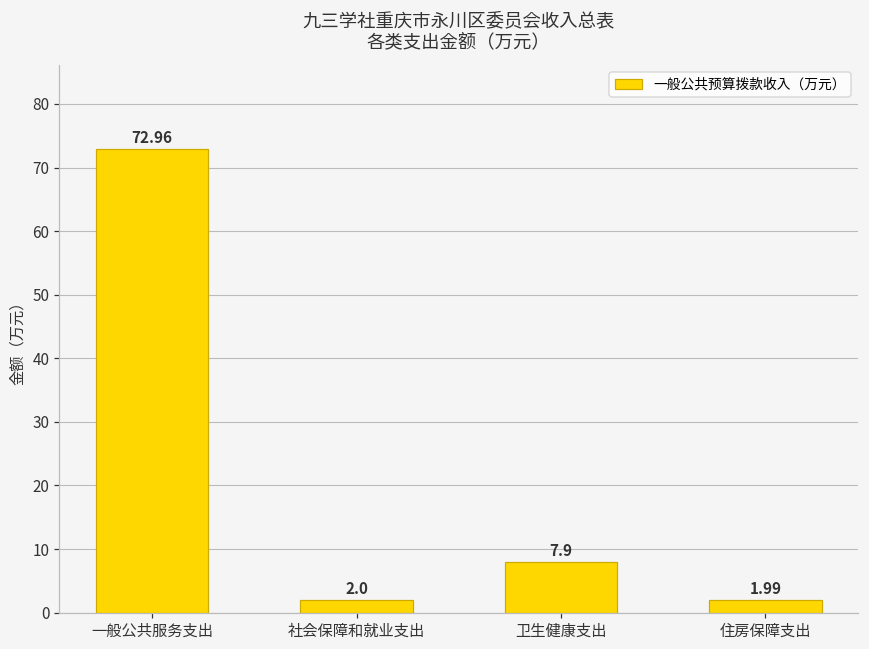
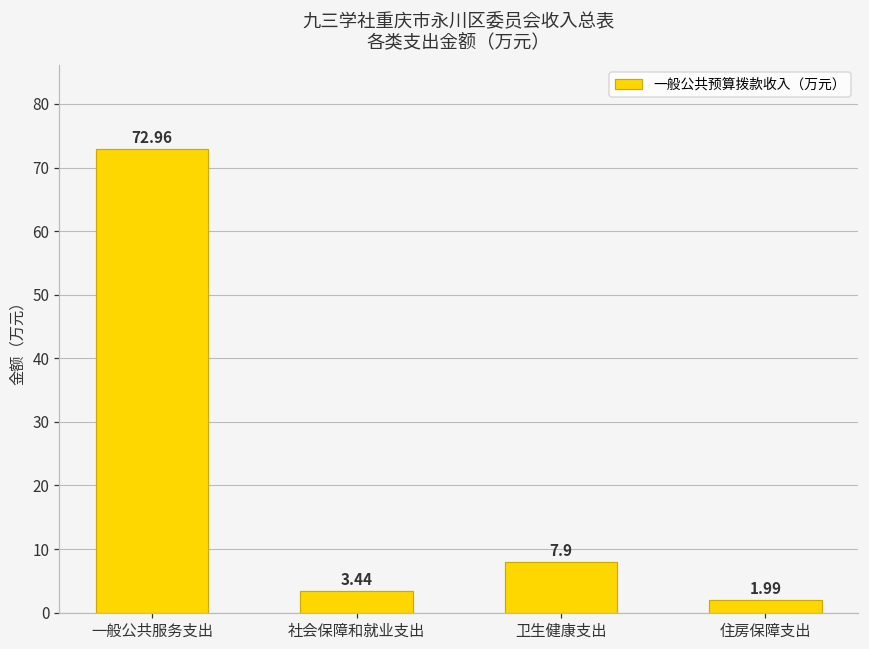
社会保障和就业支出: 2.0 -> 3.44
